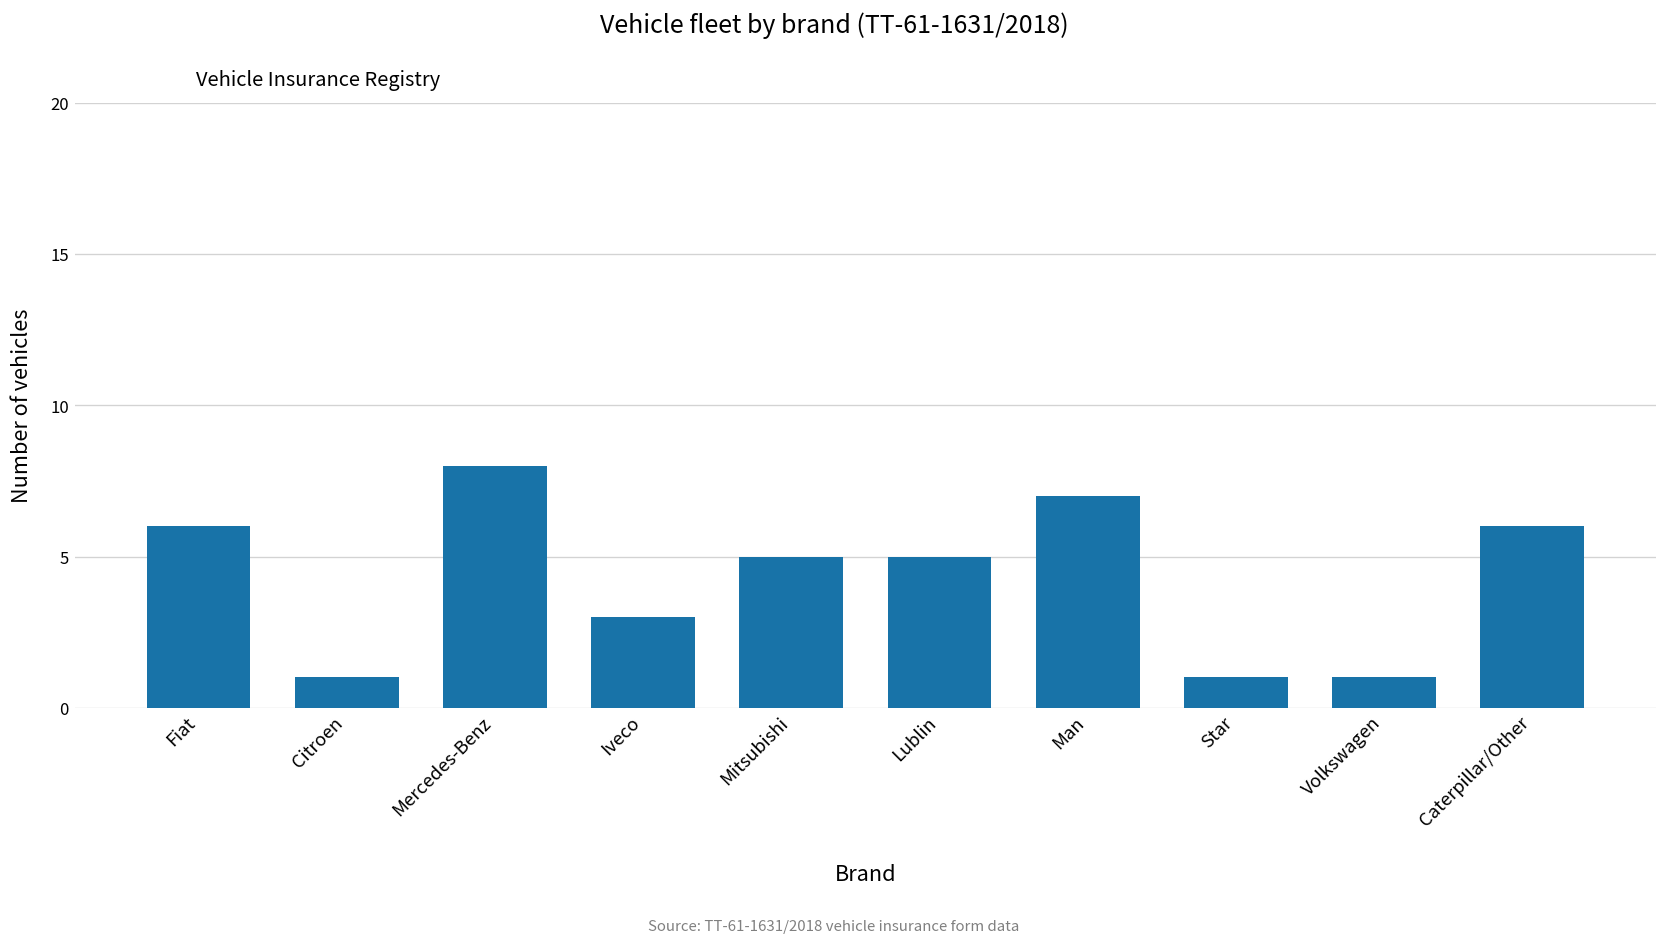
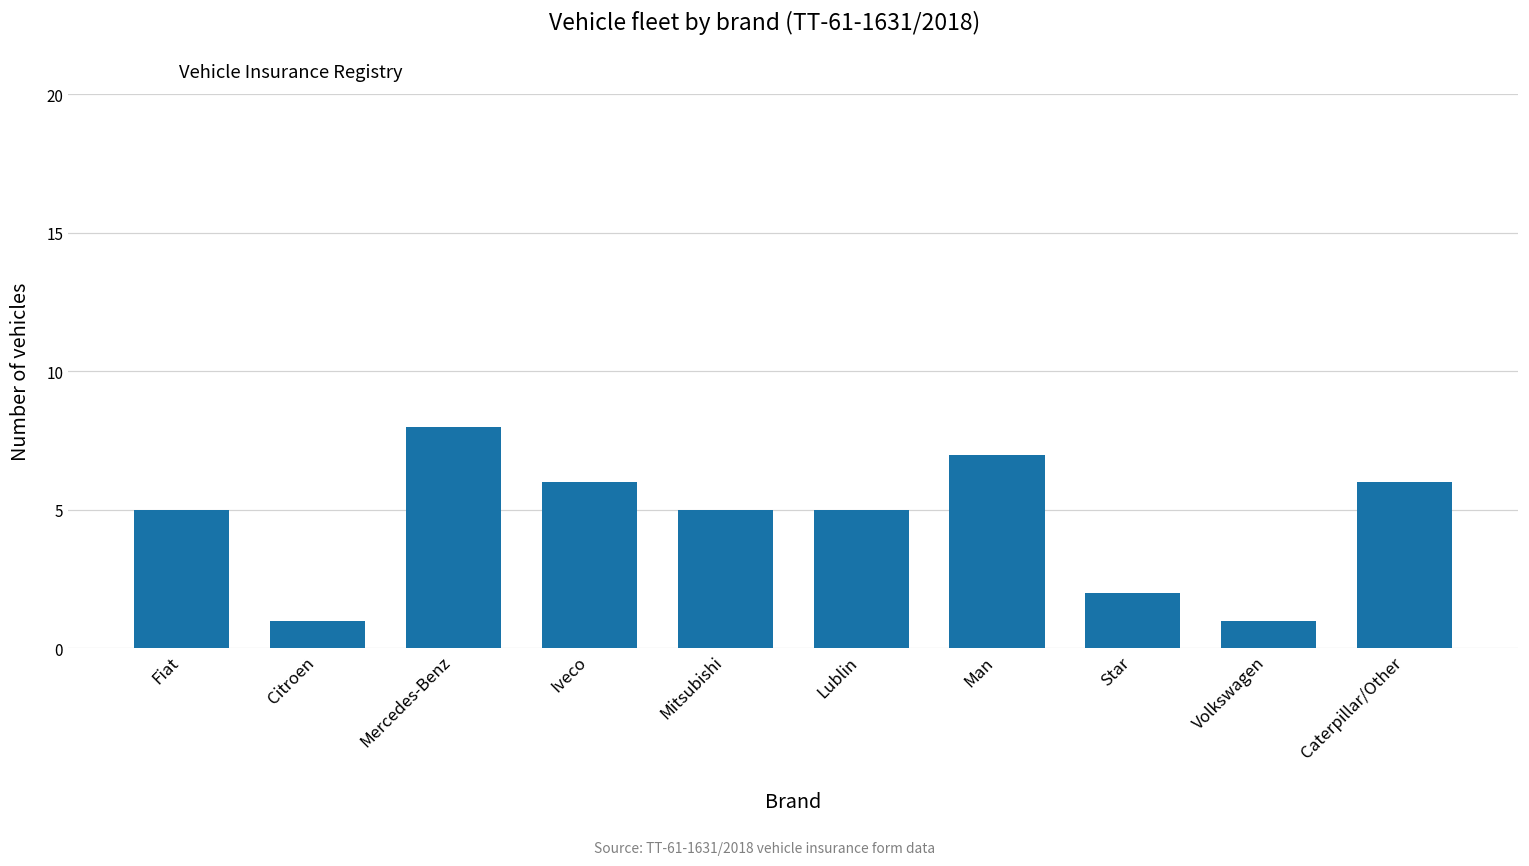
Fiat: 6 -> 5
Iveco: 3 -> 6
Star: 1 -> 2
